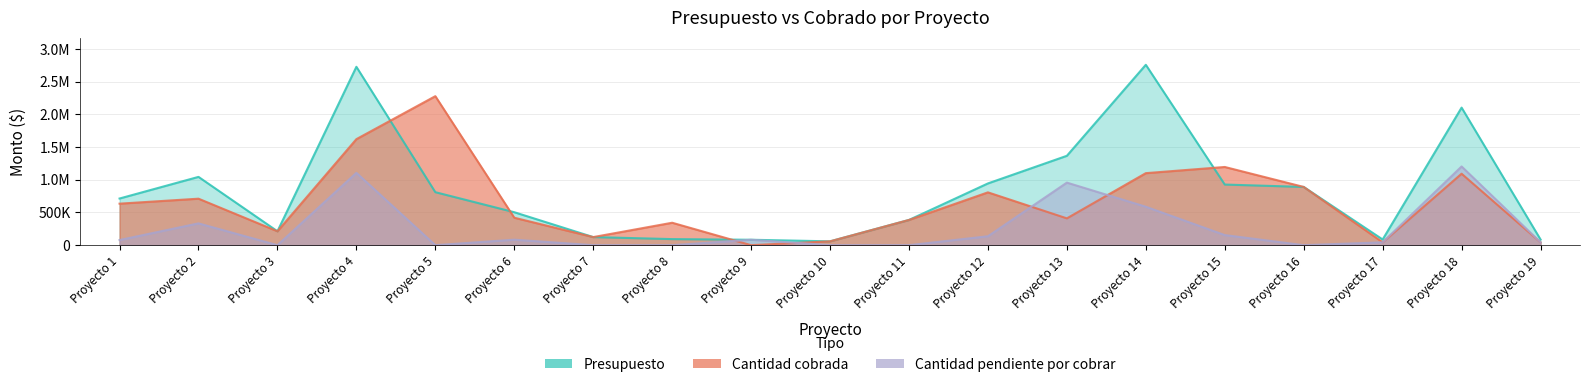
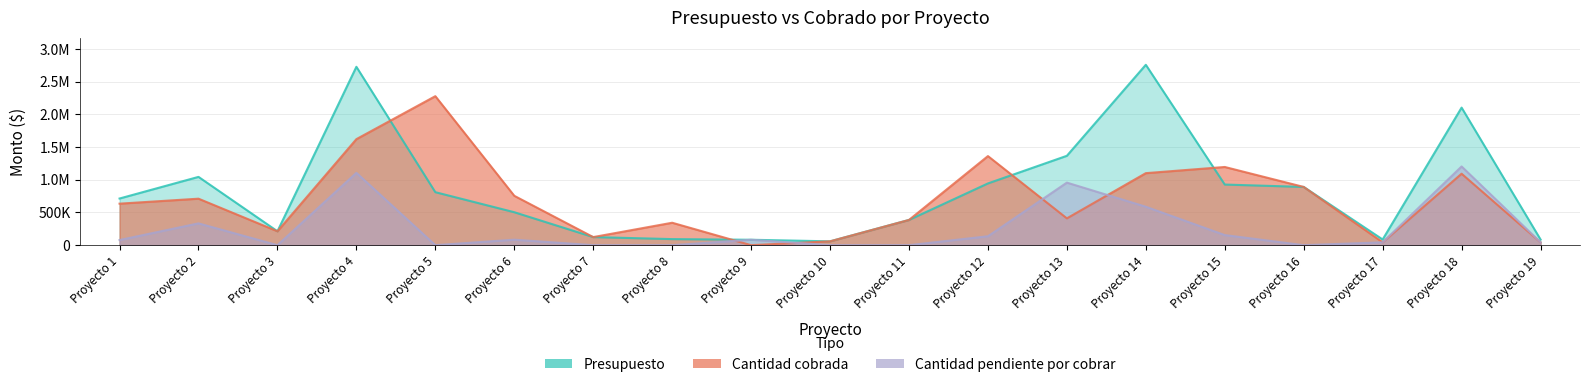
Cantidad cobrada, Proyecto 6: 400000 -> 800000
Cantidad cobrada, Proyecto 12: 800000 -> 1400000
